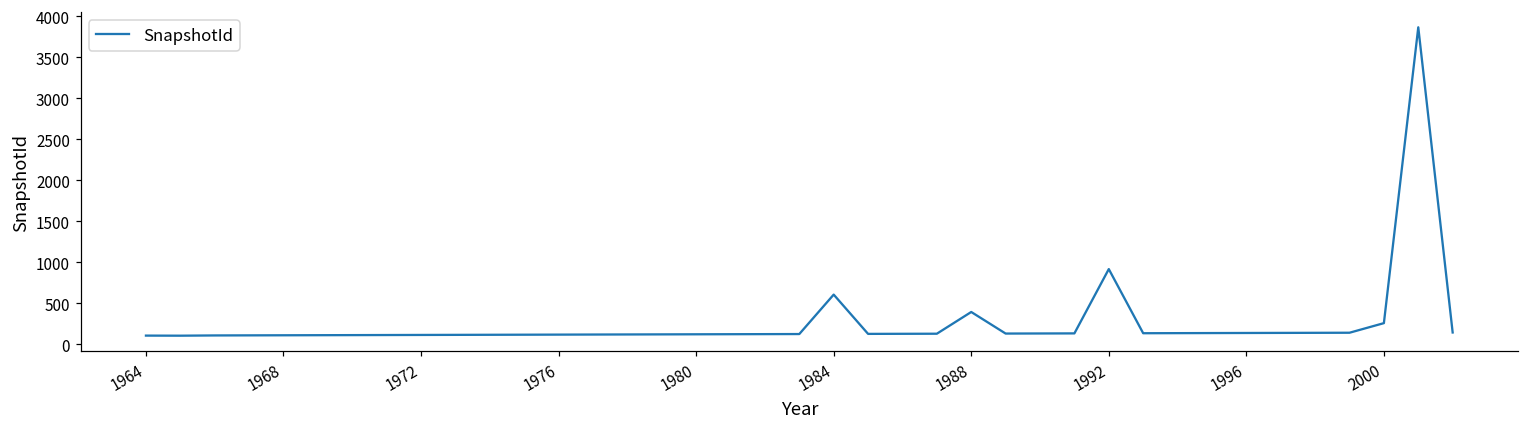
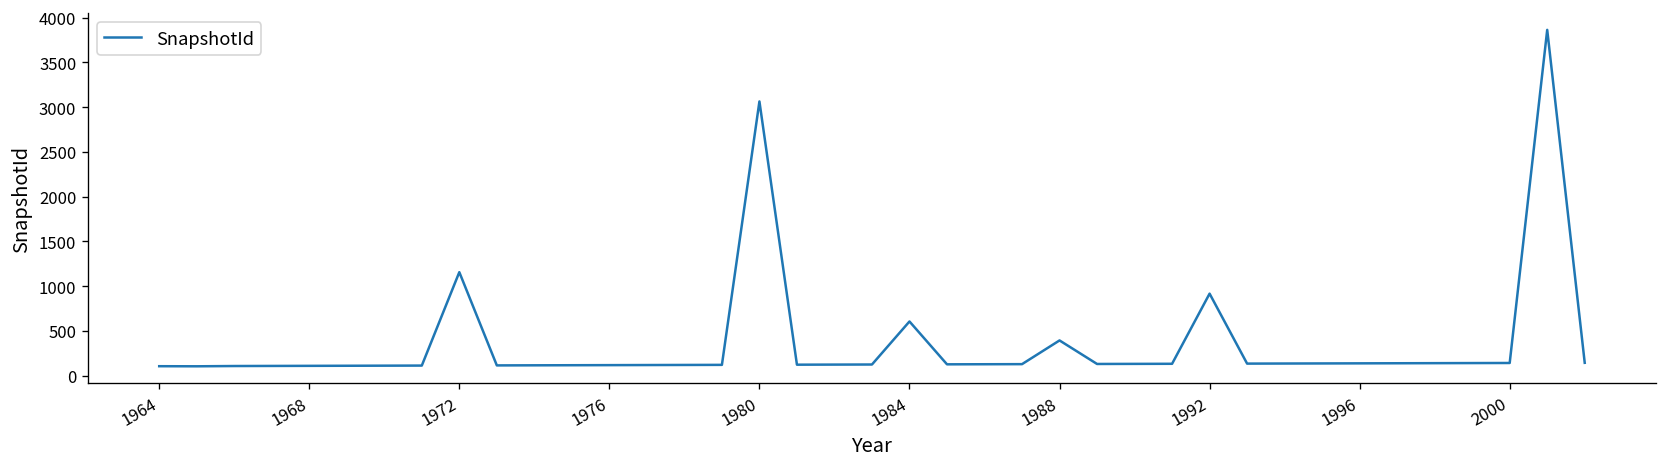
1972: 100 -> 1200
1980: 100 -> 3100
2000: 300 -> 100
